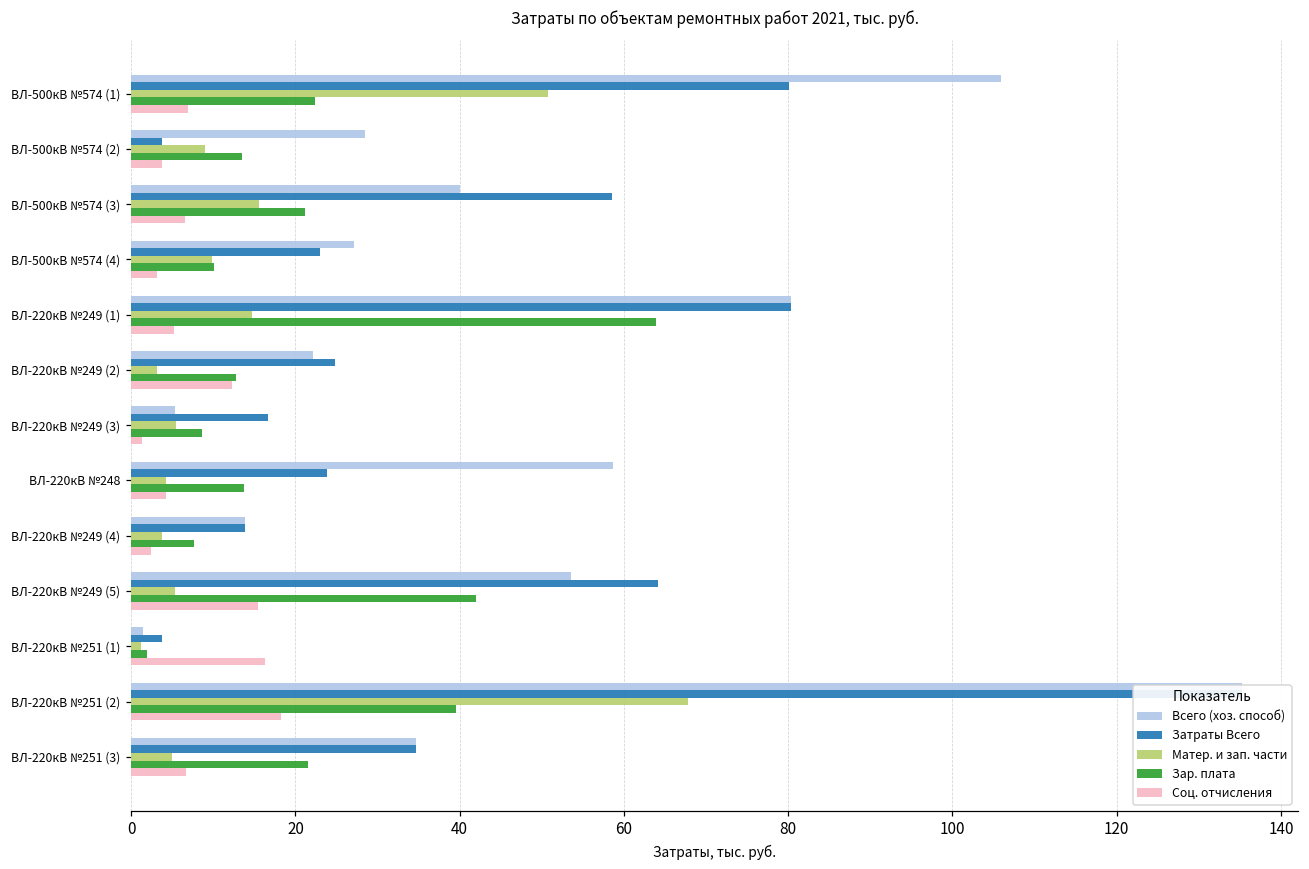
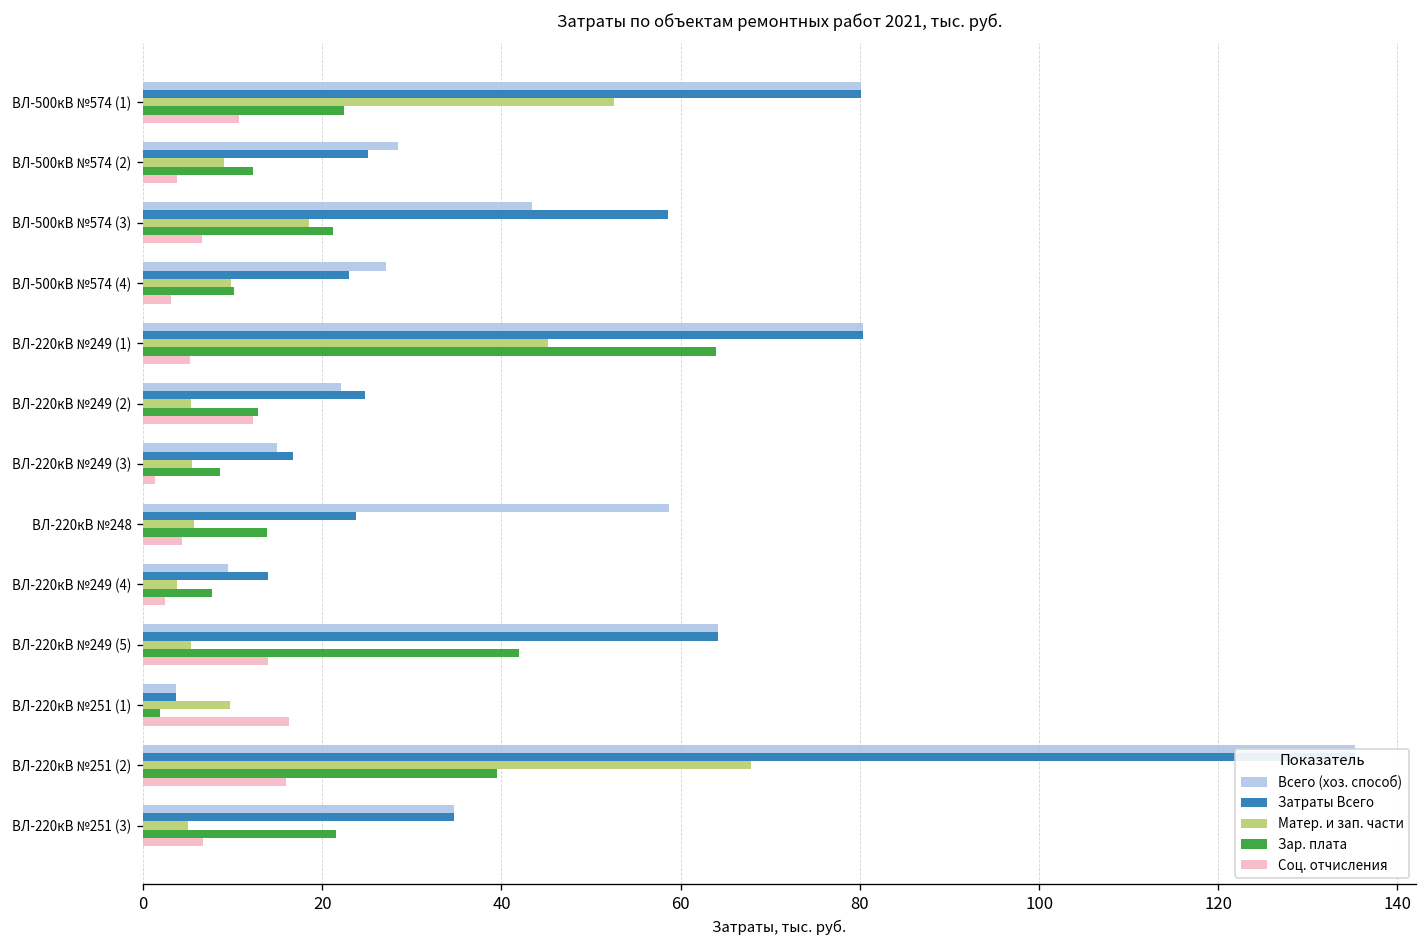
Всего (хоз. способ), ВЛ-500кВ №574 (1): 106 -> 80
Матер. и зап. части, ВЛ-500кВ №574 (1): 51 -> 53
Соц. отчисления, ВЛ-500кВ №574 (1): 7 -> 11
Затраты Всего, ВЛ-500кВ №574 (2): 4 -> 25
Зар. плата, ВЛ-500кВ №574 (2): 14 -> 12
Всего (хоз. способ), ВЛ-500кВ №574 (3): 40 -> 43
Матер. и зап. части, ВЛ-500кВ №574 (3): 16 -> 19
Матер. и зап. части, ВЛ-220кВ №249 (1): 15 -> 45
Матер. и зап. части, ВЛ-220кВ №249 (2): 3 -> 5
Всего (хоз. способ), ВЛ-220кВ №249 (3): 5 -> 15
Матер. и зап. части, ВЛ-220кВ №248: 4 -> 6
Всего (хоз. способ), ВЛ-220кВ №249 (4): 14 -> 10
Всего (хоз. способ), ВЛ-220кВ №249 (5): 54 -> 64
Соц. отчисления, ВЛ-220кВ №249 (5): 15 -> 14
Всего (хоз. способ), ВЛ-220кВ №251 (1): 2 -> 4
Матер. и зап. части, ВЛ-220кВ №251 (1): 1 -> 10
Соц. отчисления, ВЛ-220кВ №251 (2): 18 -> 16
